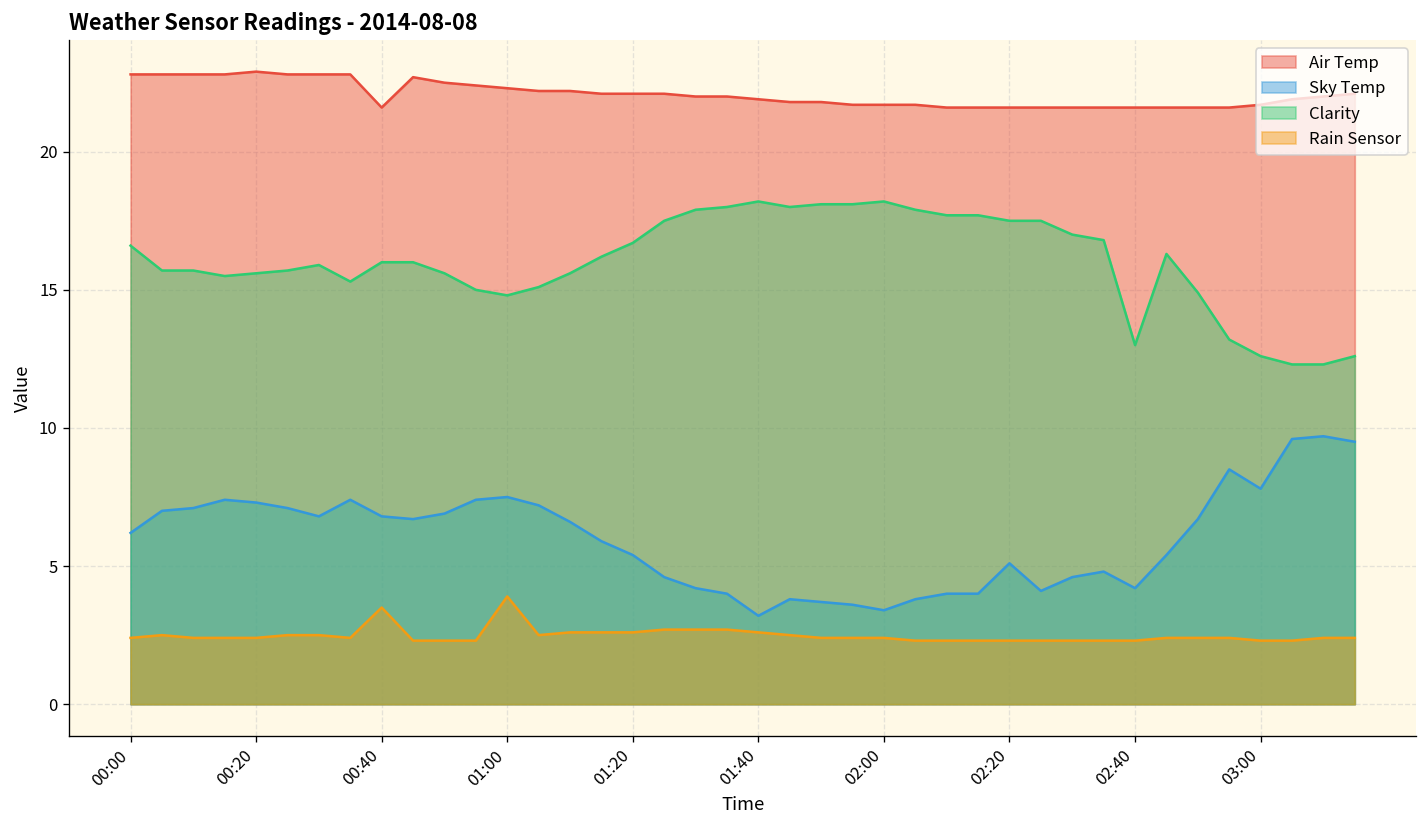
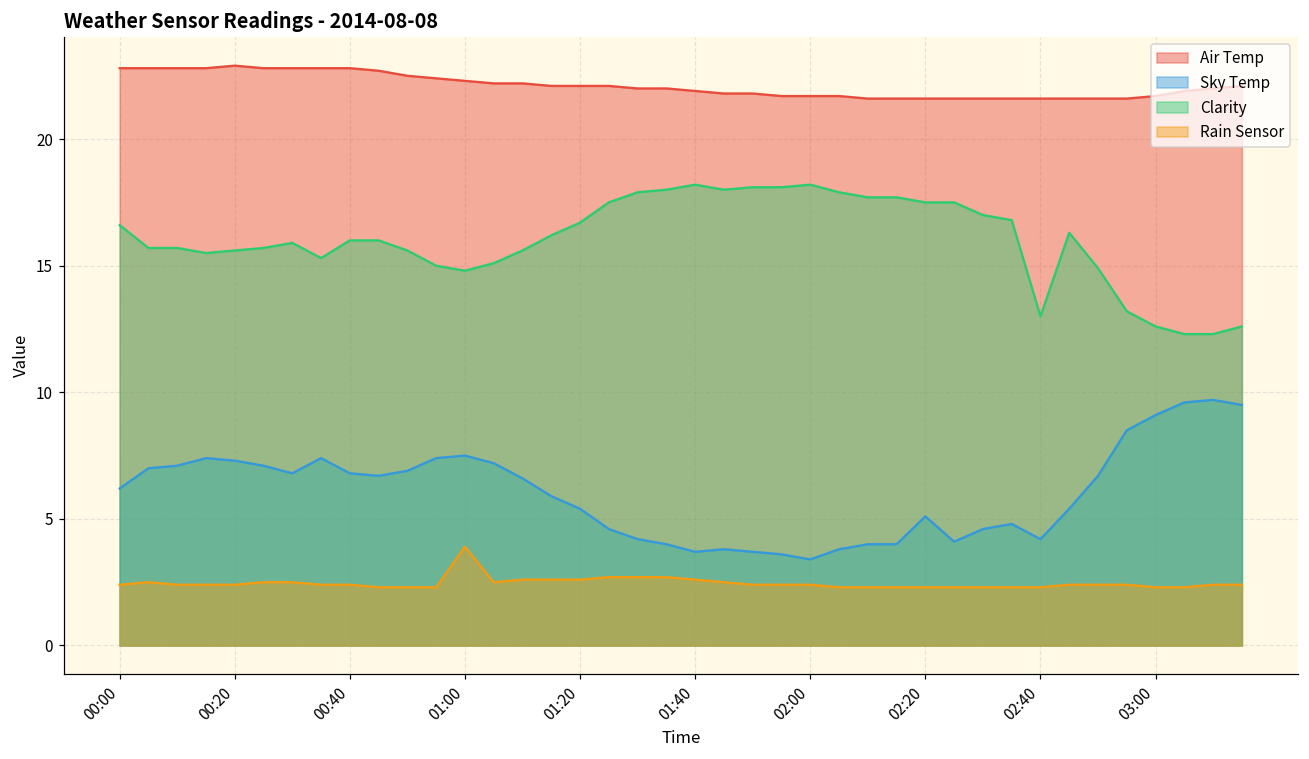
Air Temp, 00:40: 21.6 -> 22.8
Rain Sensor, 00:40: 3.5 -> 2.4
Sky Temp, 01:40: 3.2 -> 3.7
Sky Temp, 03:00: 7.8 -> 9.1
